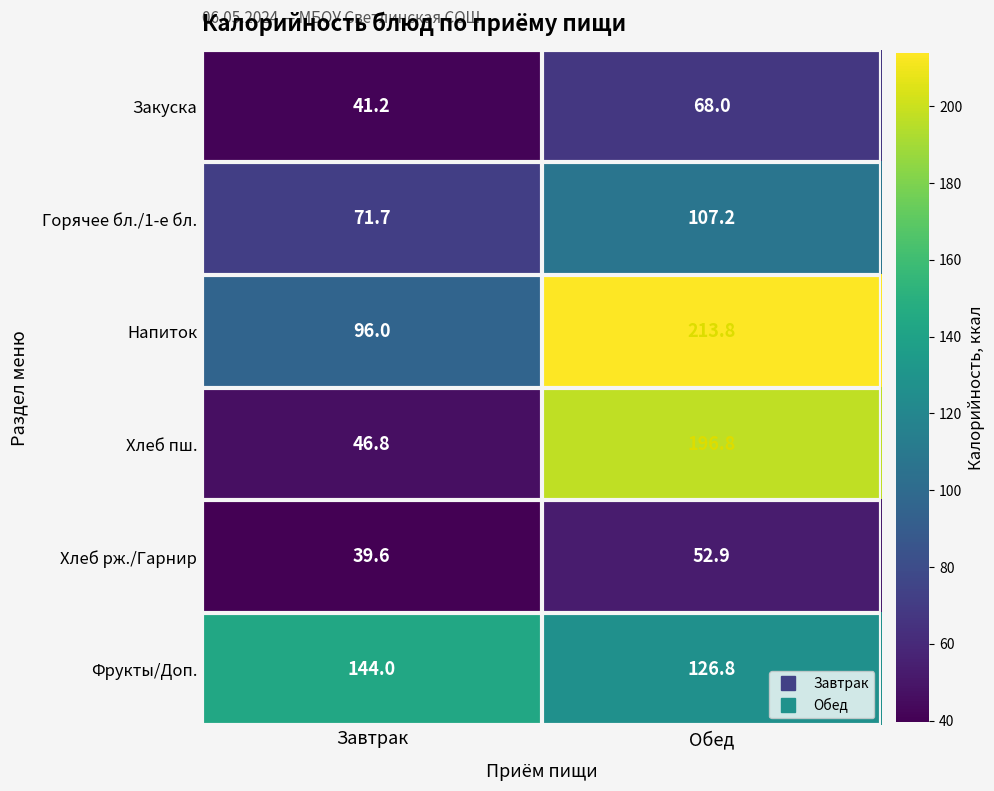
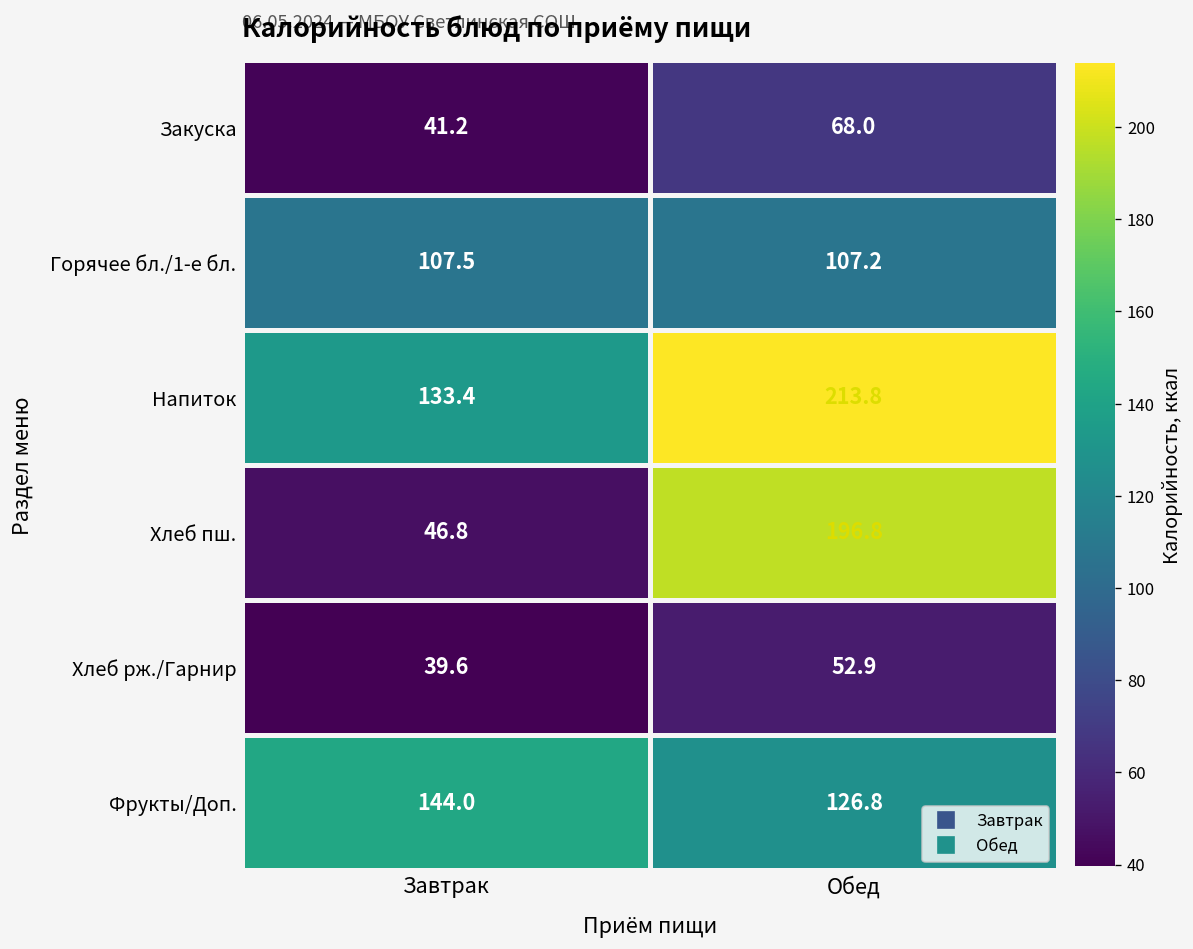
Горячее бл./1-е бл., Завтрак: 71.7 -> 107.5
Напиток, Завтрак: 96.0 -> 133.4
